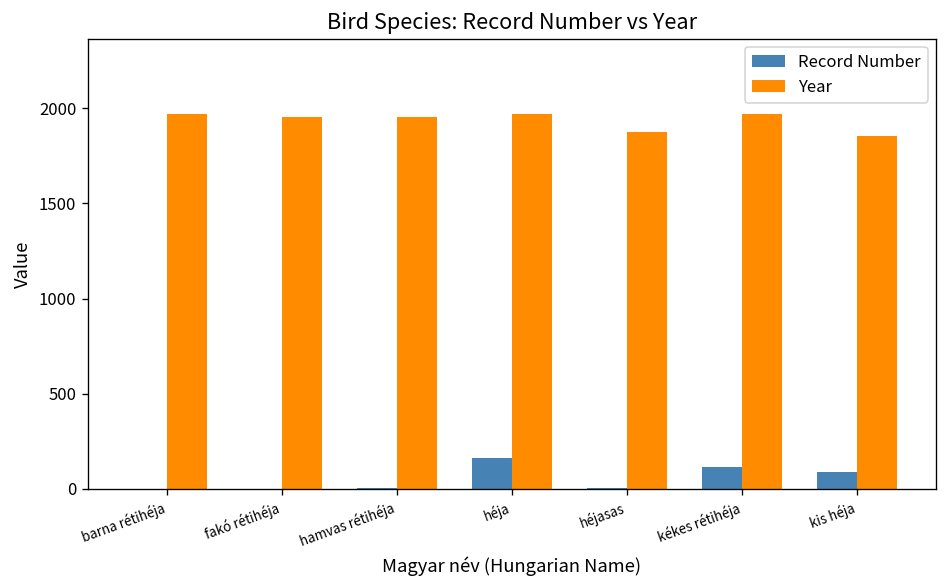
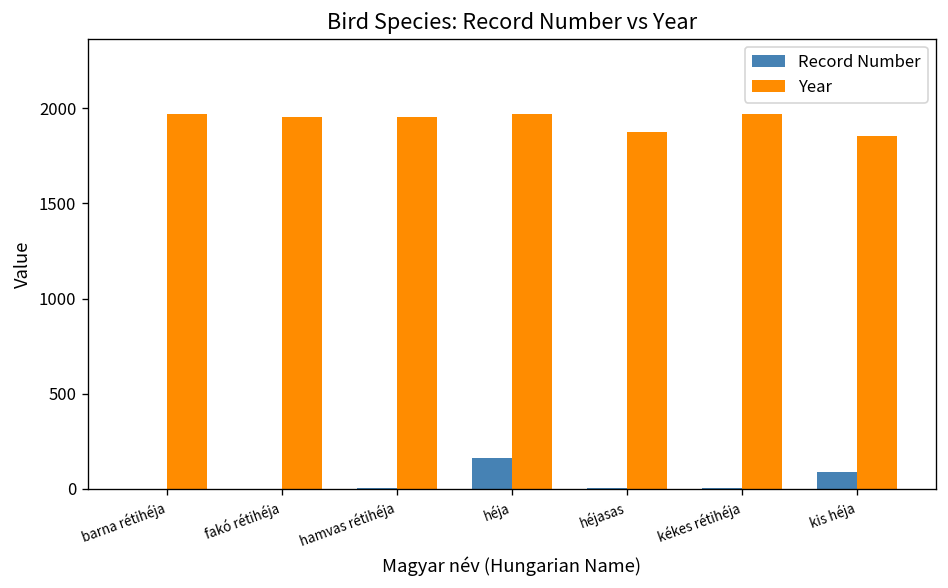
Record Number, kékes rétihéja: 120 -> 10
